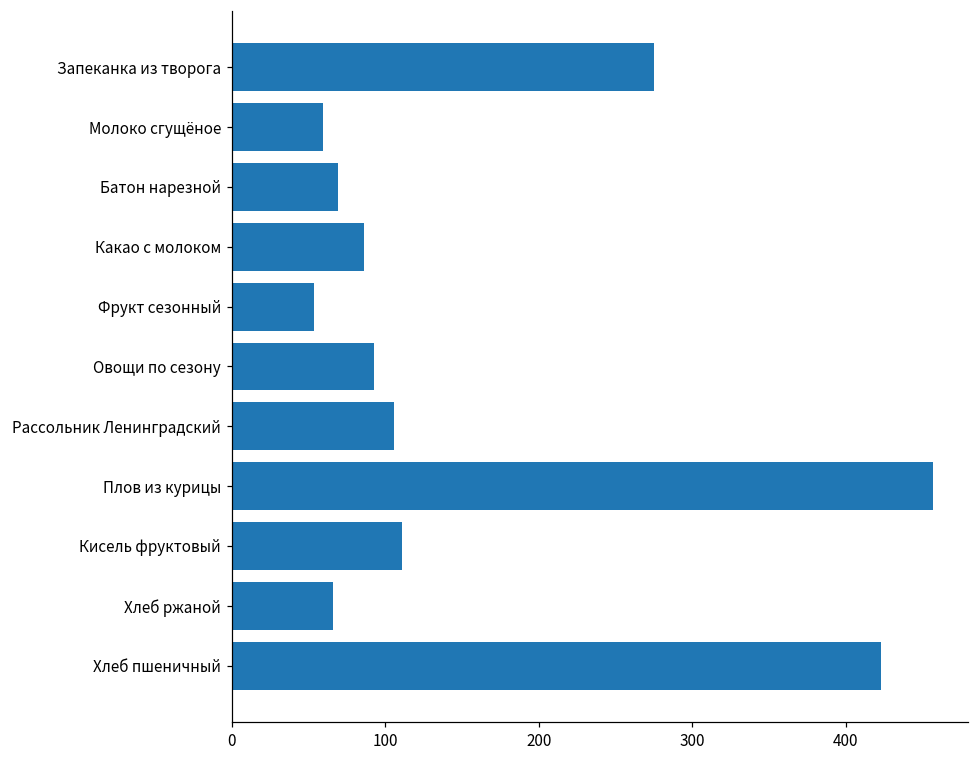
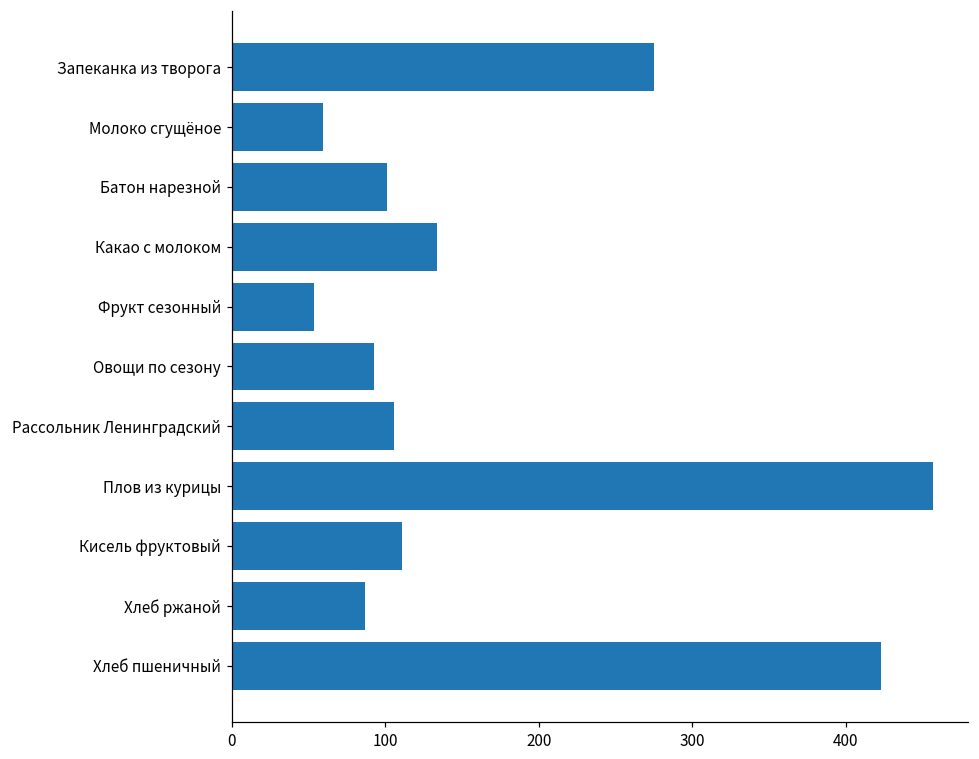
Батон нарезной: 69 -> 101
Какао с молоком: 86 -> 134
Хлеб ржаной: 66 -> 87
